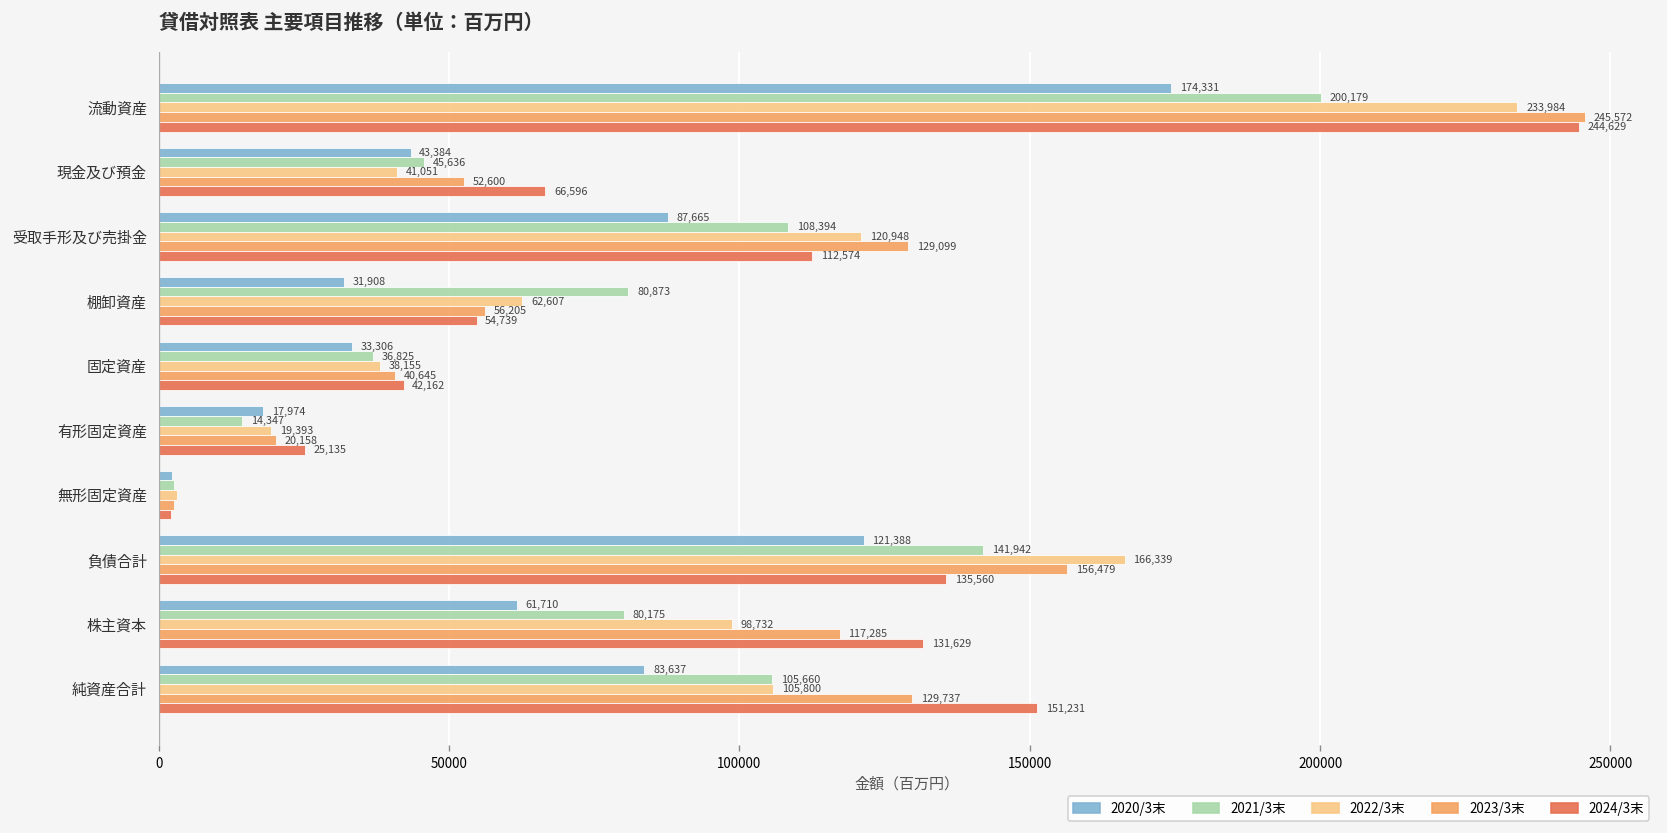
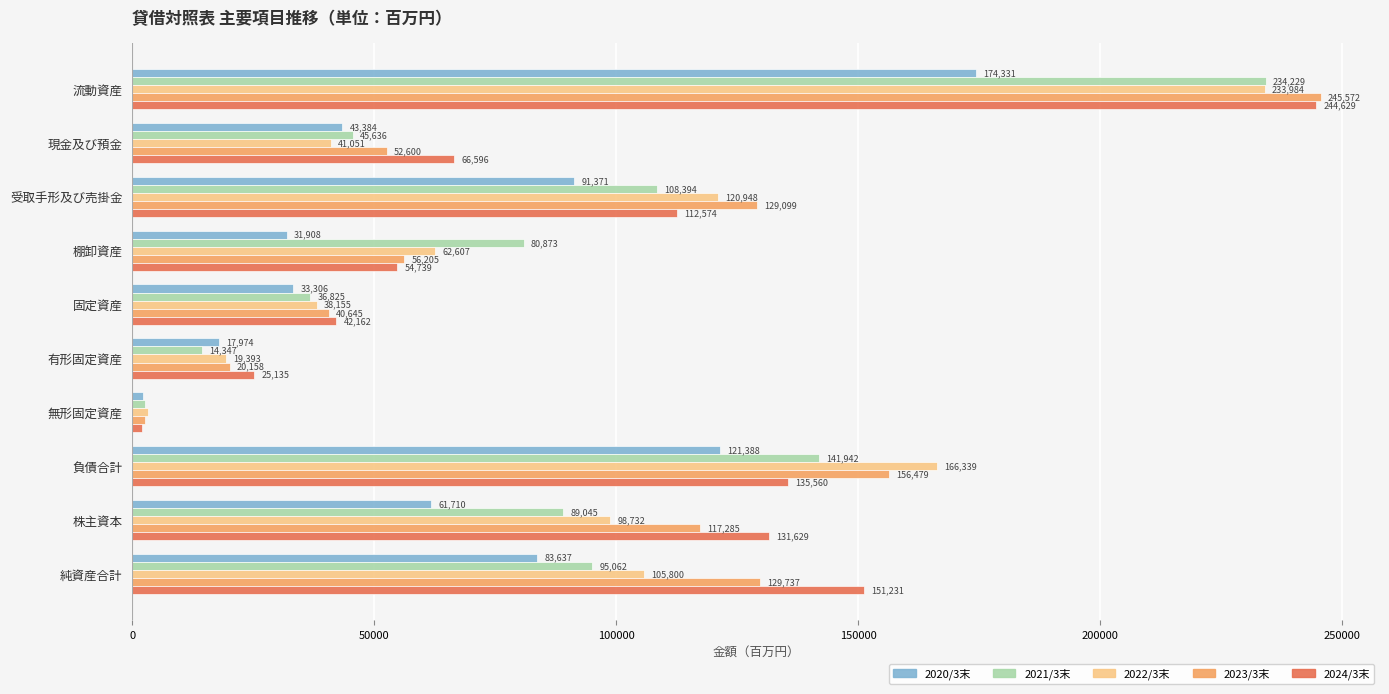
2021/3末, 流動資産: 200,179 -> 234,229
2020/3末, 受取手形及び売掛金: 87,665 -> 91,371
2021/3末, 株主資本: 80,175 -> 89,045
2021/3末, 純資産合計: 105,660 -> 95,062
